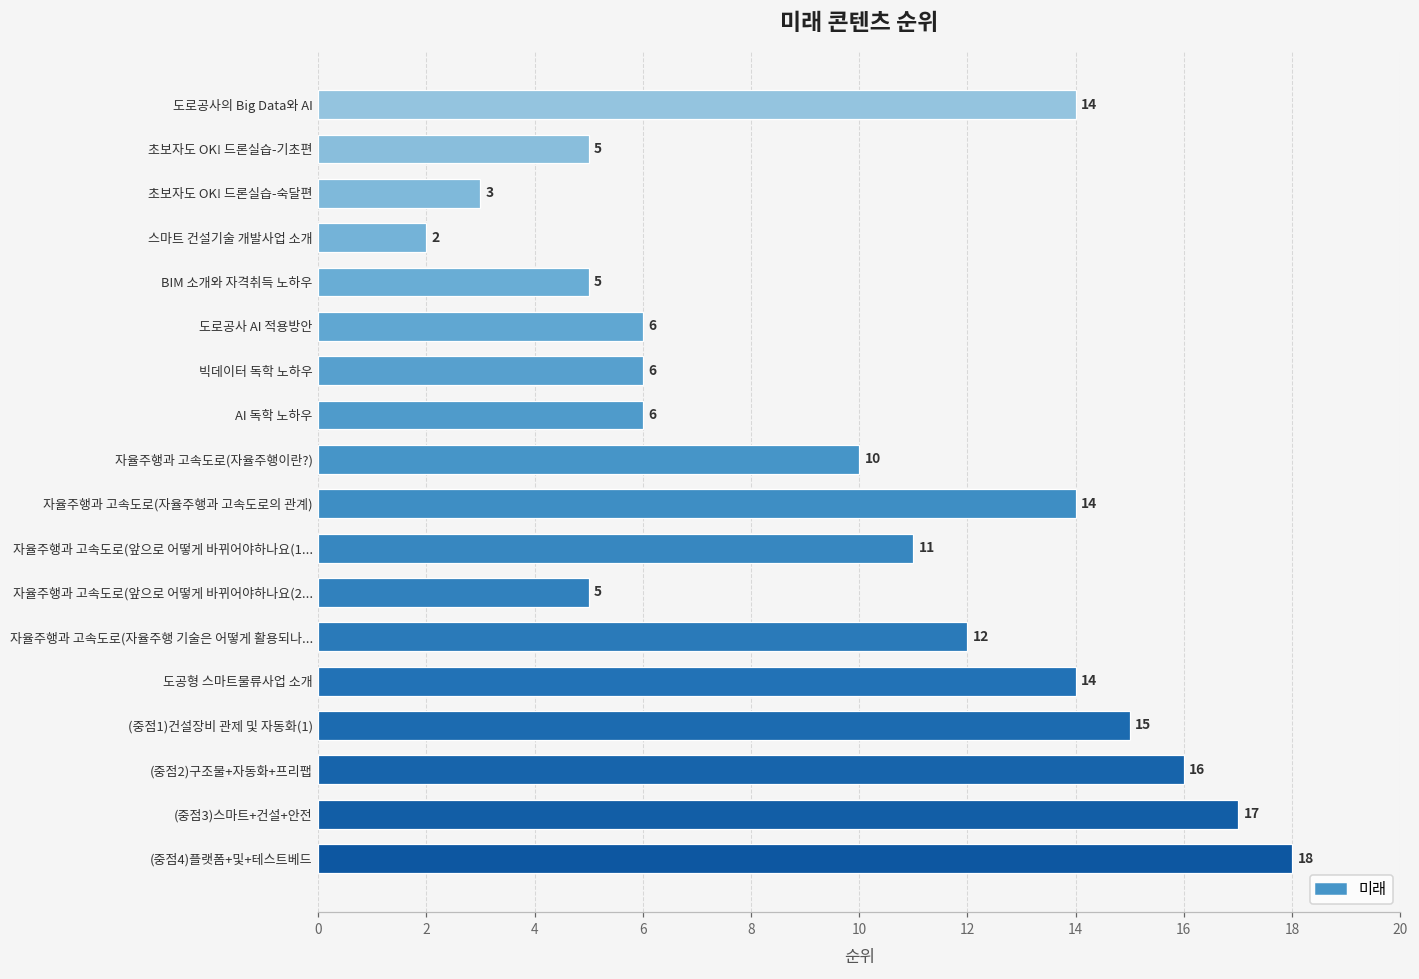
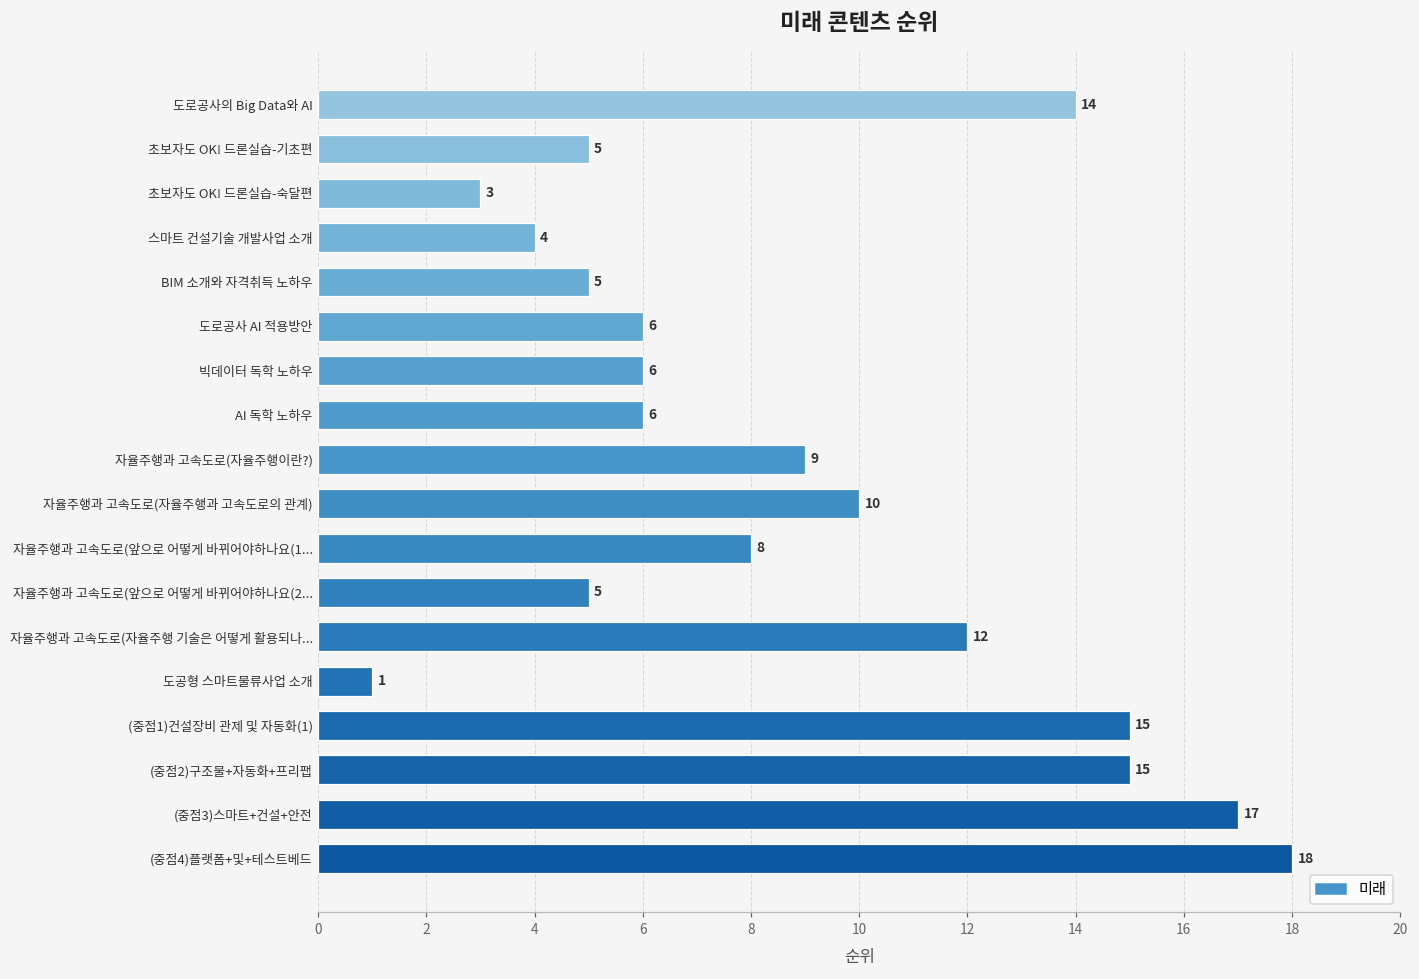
스마트 건설기술 개발사업 소개: 2 -> 4
자율주행과 고속도로(자율주행이란?): 10 -> 9
자율주행과 고속도로(자율주행과 고속도로의 관계): 14 -> 10
자율주행과 고속도로(앞으로 어떻게 바뀌어야하나요(1...: 11 -> 8
도공형 스마트물류사업 소개: 14 -> 1
(중점2)구조물+자동화+프리팹: 16 -> 15
